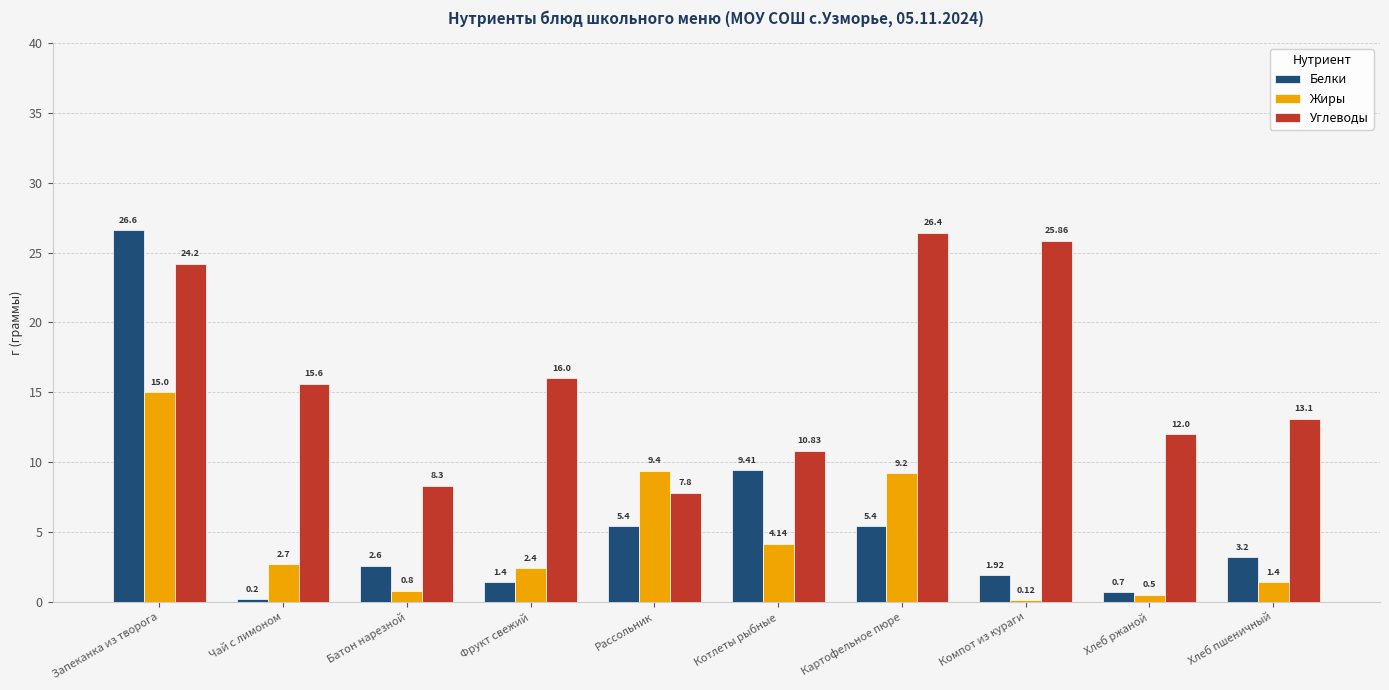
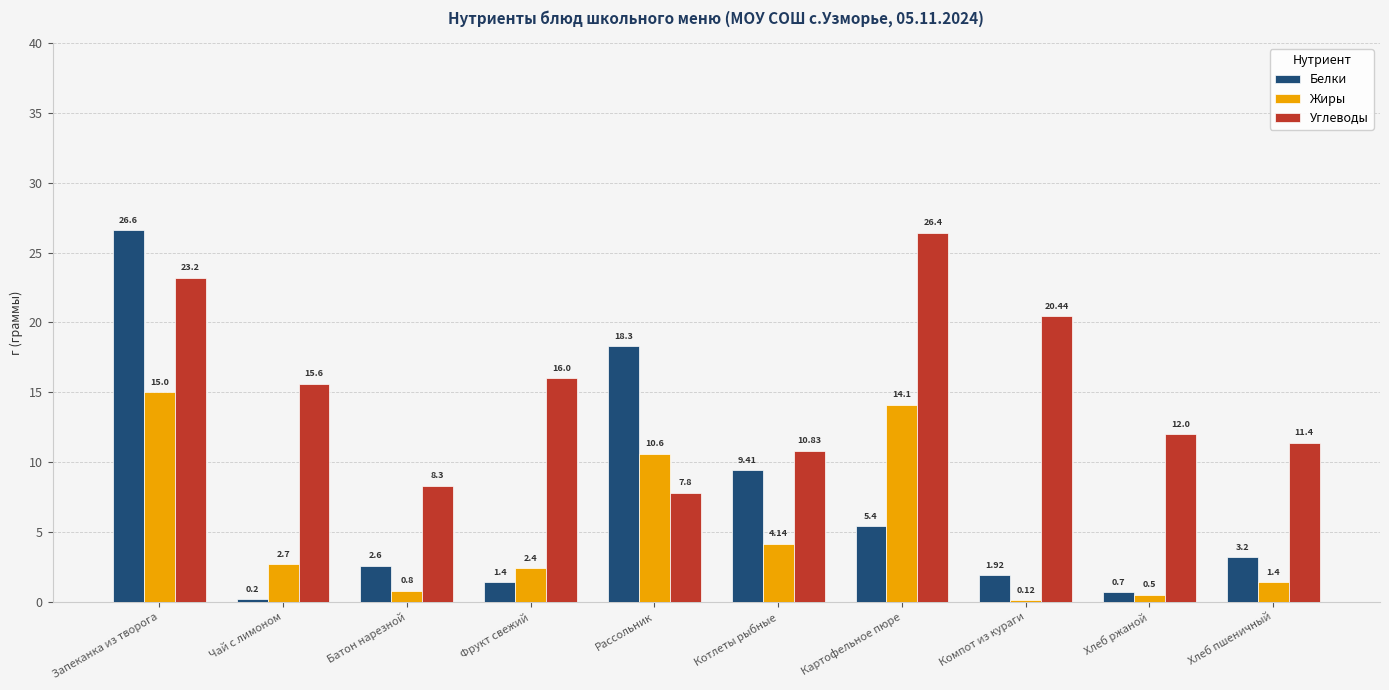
Углеводы, Запеканка из творога: 24.2 -> 23.2
Белки, Рассольник: 5.4 -> 18.3
Жиры, Рассольник: 9.4 -> 10.6
Жиры, Картофельное пюре: 9.2 -> 14.1
Углеводы, Компот из кураги: 25.86 -> 20.44
Углеводы, Хлеб пшеничный: 13.1 -> 11.4
